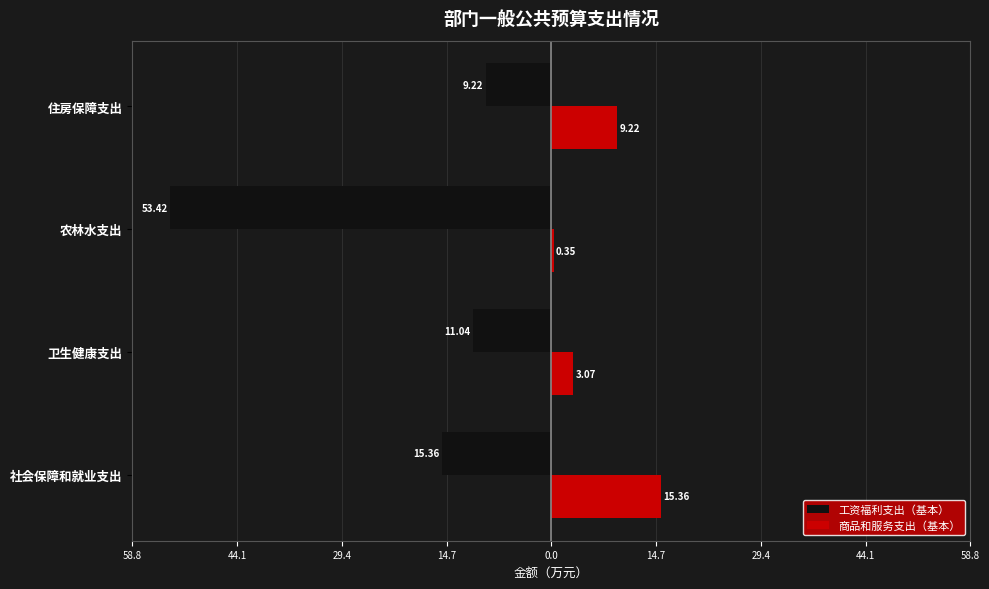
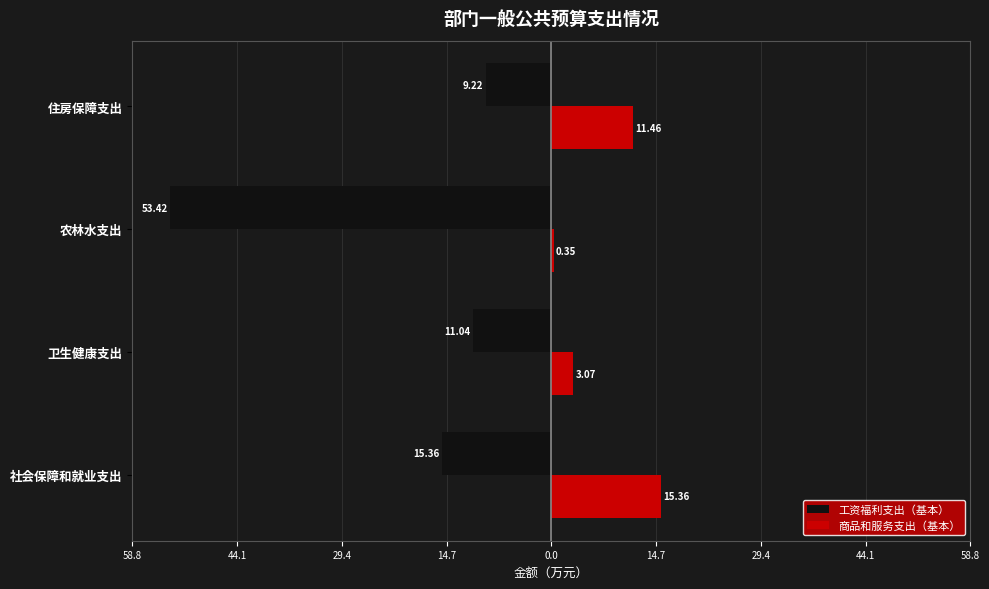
商品和服务支出（基本）, 住房保障支出: 9.22 -> 11.46
